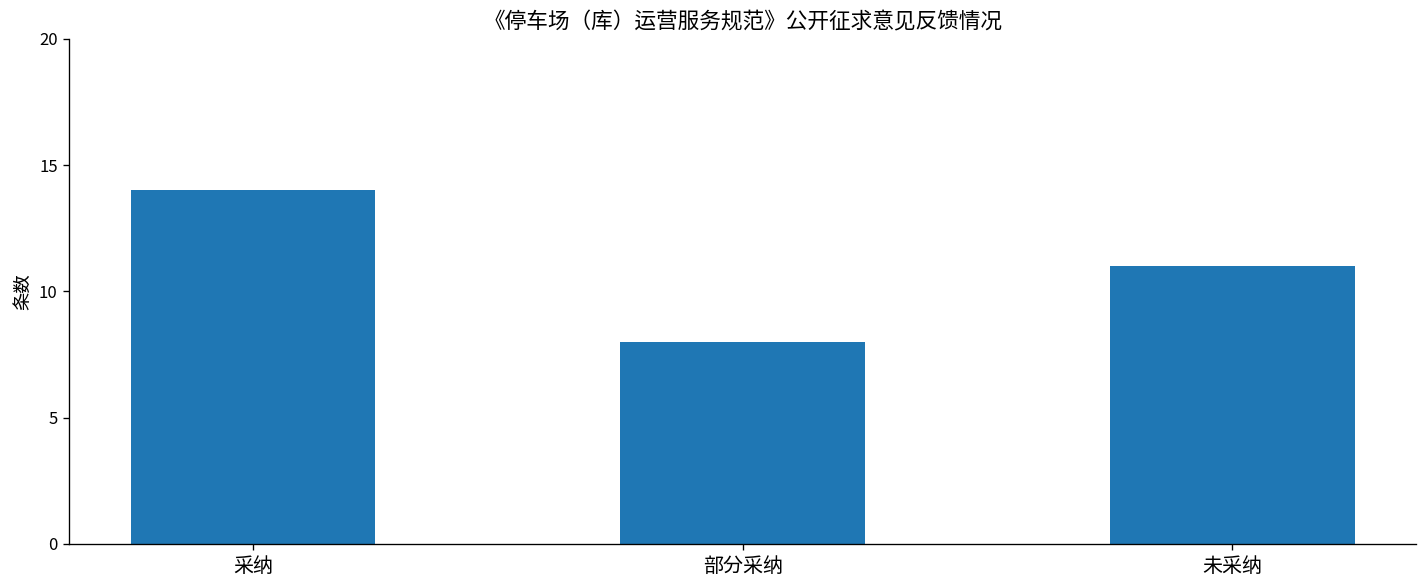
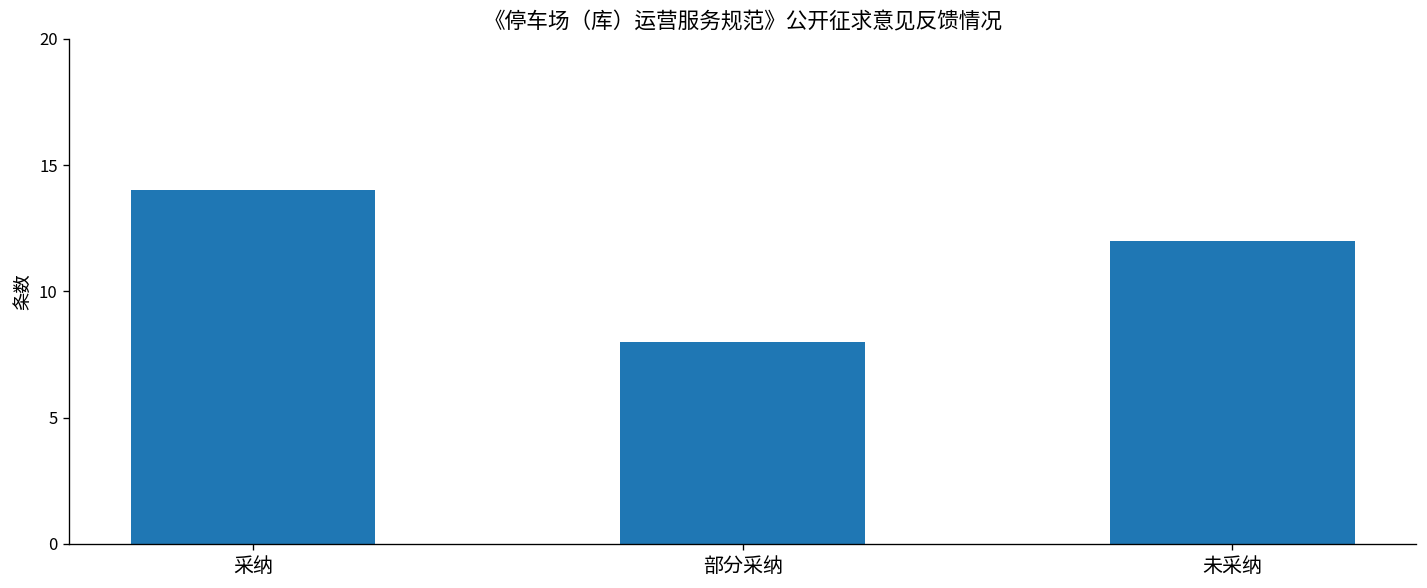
未采纳: 11 -> 12
